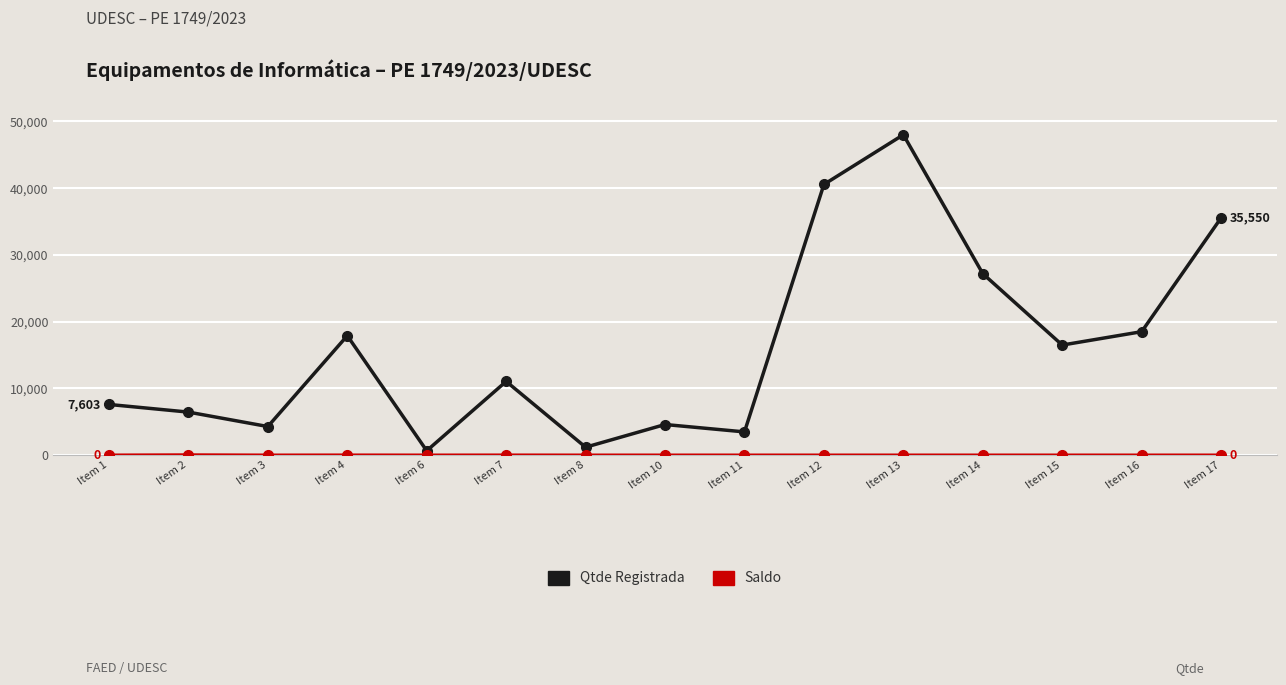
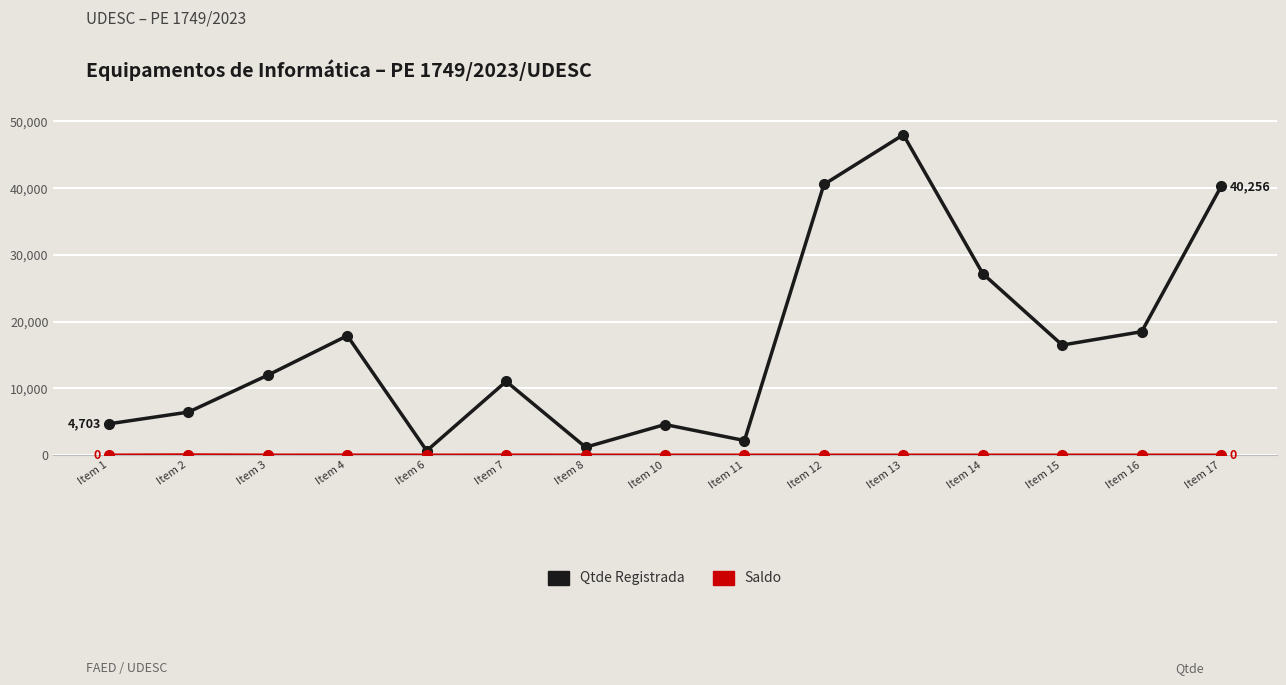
Qtde Registrada, Item 1: 7,603 -> 4,703
Qtde Registrada, Item 3: 4,000 -> 12,000
Qtde Registrada, Item 11: 3,000 -> 2,000
Qtde Registrada, Item 17: 35,550 -> 40,256
